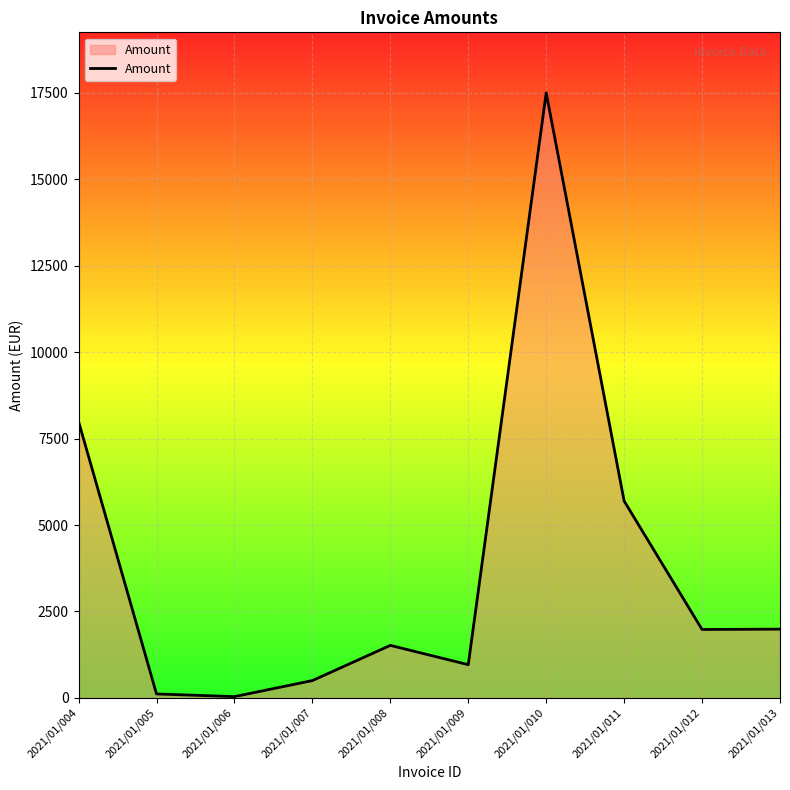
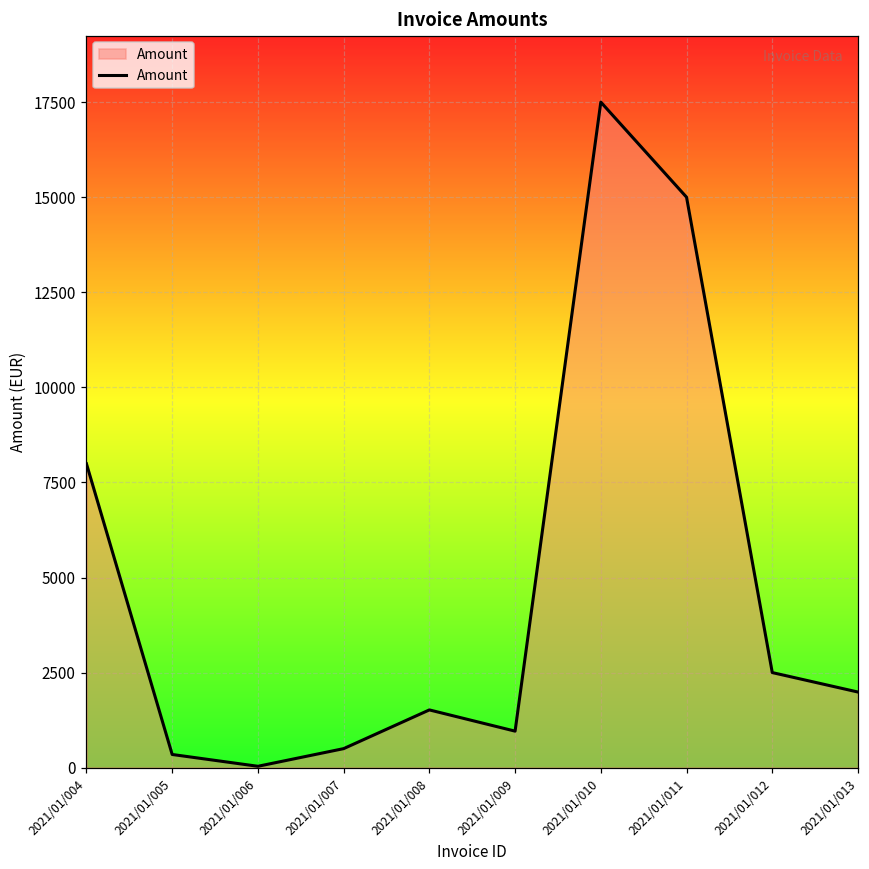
2021/01/005: 100 -> 300
2021/01/011: 5700 -> 15000
2021/01/012: 2000 -> 2500
